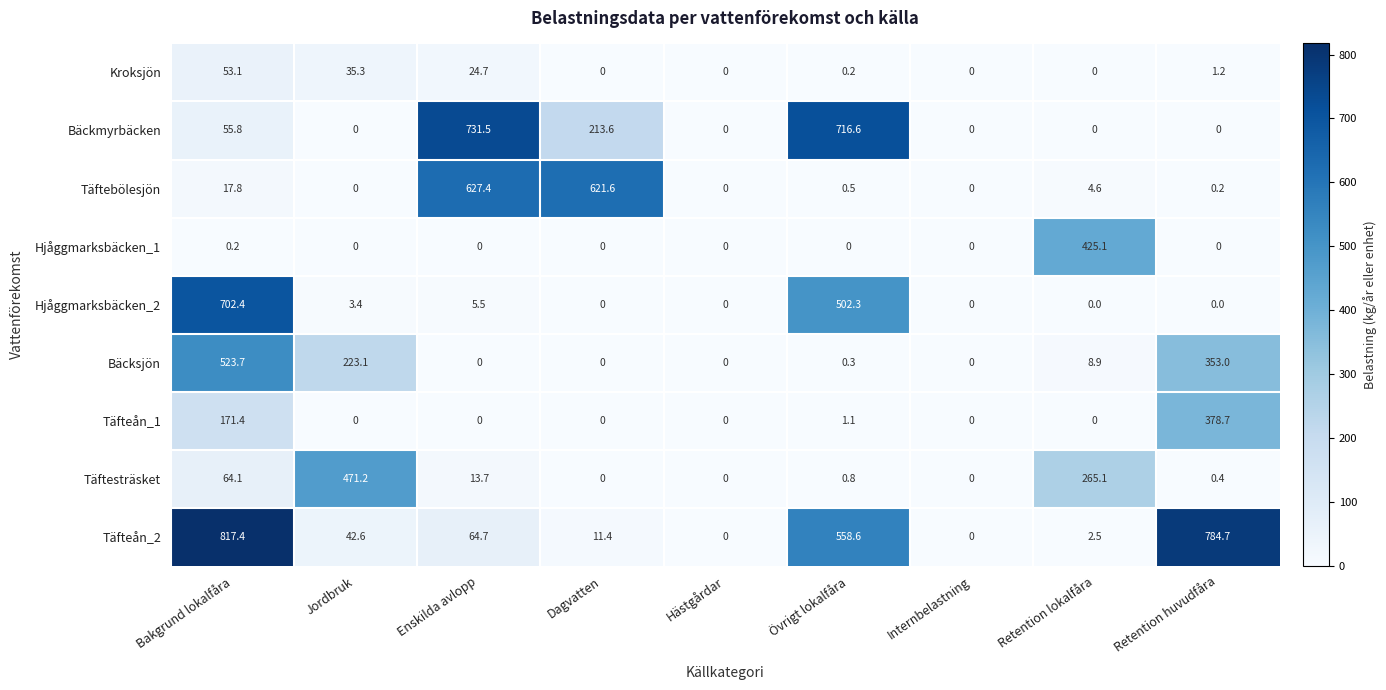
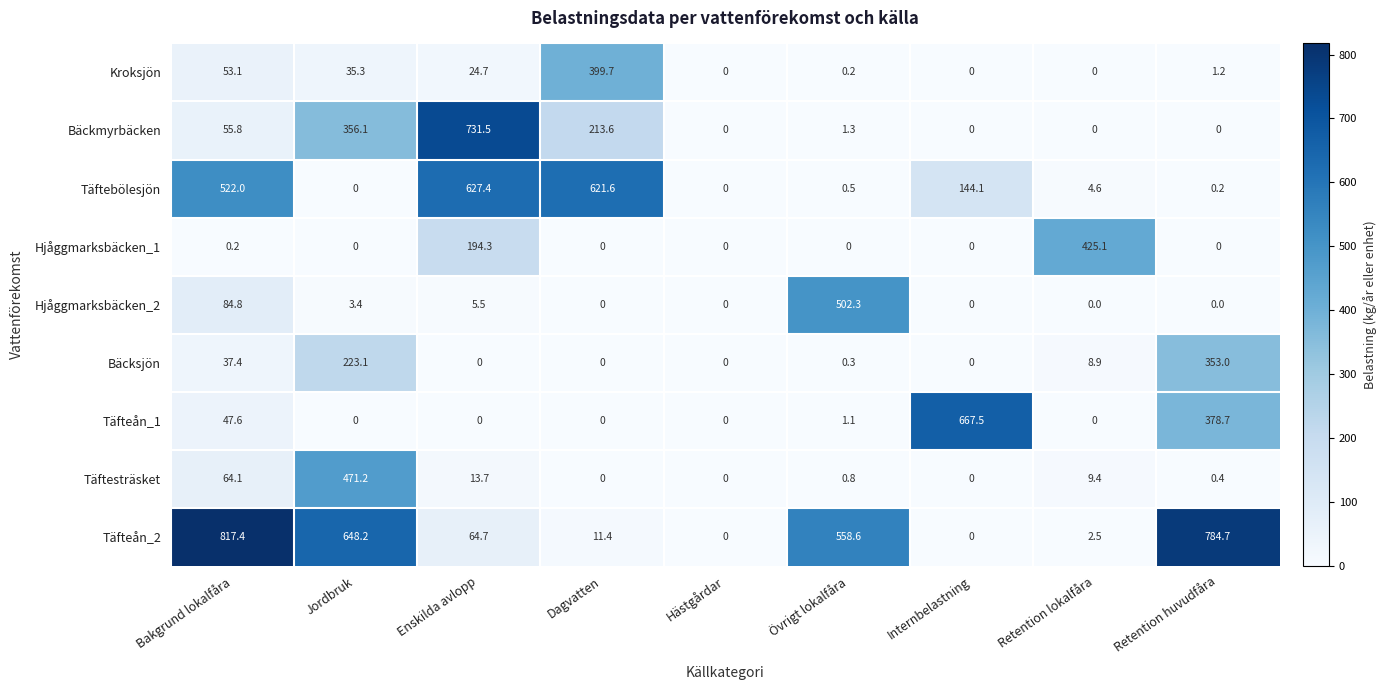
Kroksjön, Dagvatten: 0 -> 399.7
Bäckmyrbäcken, Jordbruk: 0 -> 356.1
Bäckmyrbäcken, Övrigt lokalfåra: 716.6 -> 1.3
Täftebölesjön, Bakgrund lokalfåra: 17.8 -> 522.0
Täftebölesjön, Internbelastning: 0 -> 144.1
Hjåggmarksbäcken_1, Enskilda avlopp: 0 -> 194.3
Hjåggmarksbäcken_2, Bakgrund lokalfåra: 702.4 -> 84.8
Bäcksjön, Bakgrund lokalfåra: 523.7 -> 37.4
Täfteån_1, Bakgrund lokalfåra: 171.4 -> 47.6
Täfteån_1, Internbelastning: 0 -> 667.5
Täftesträsket, Retention lokalfåra: 265.1 -> 9.4
Täfteån_2, Jordbruk: 42.6 -> 648.2
